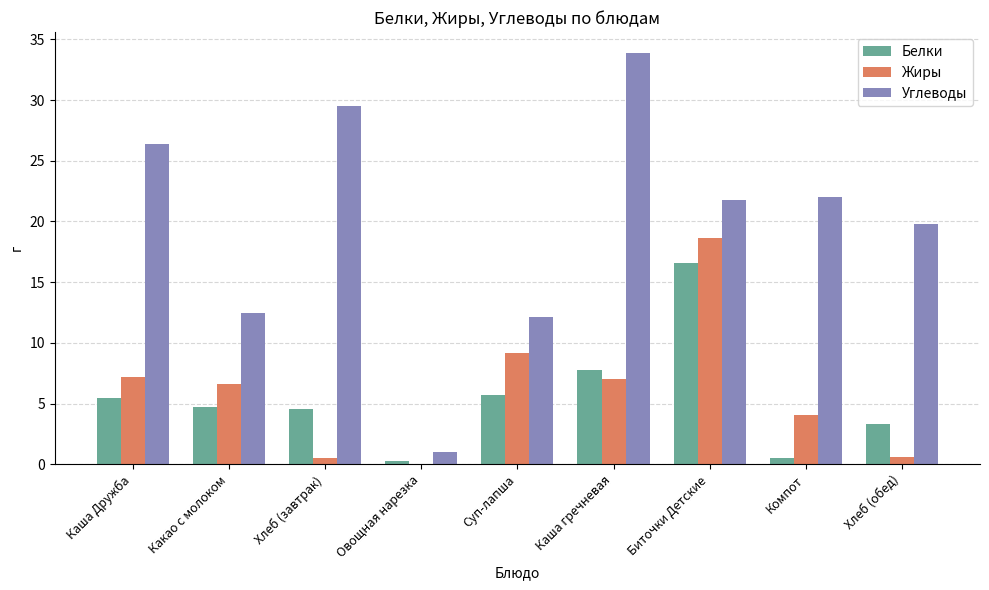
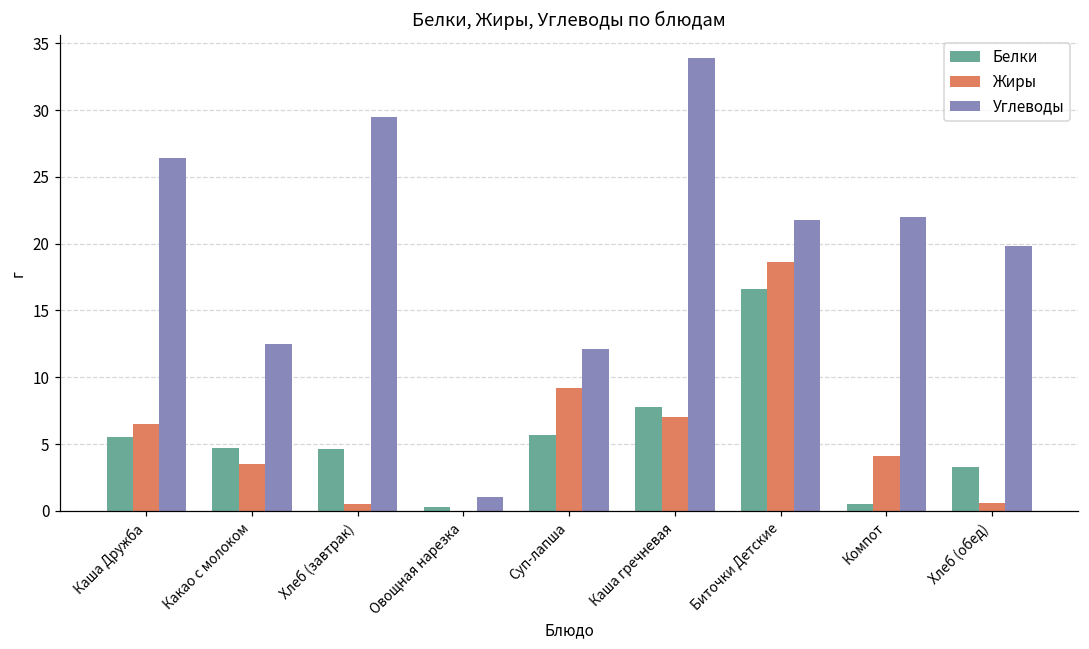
Жиры, Каша Дружба: 7.2 -> 6.5
Жиры, Какао с молоком: 6.6 -> 3.5
